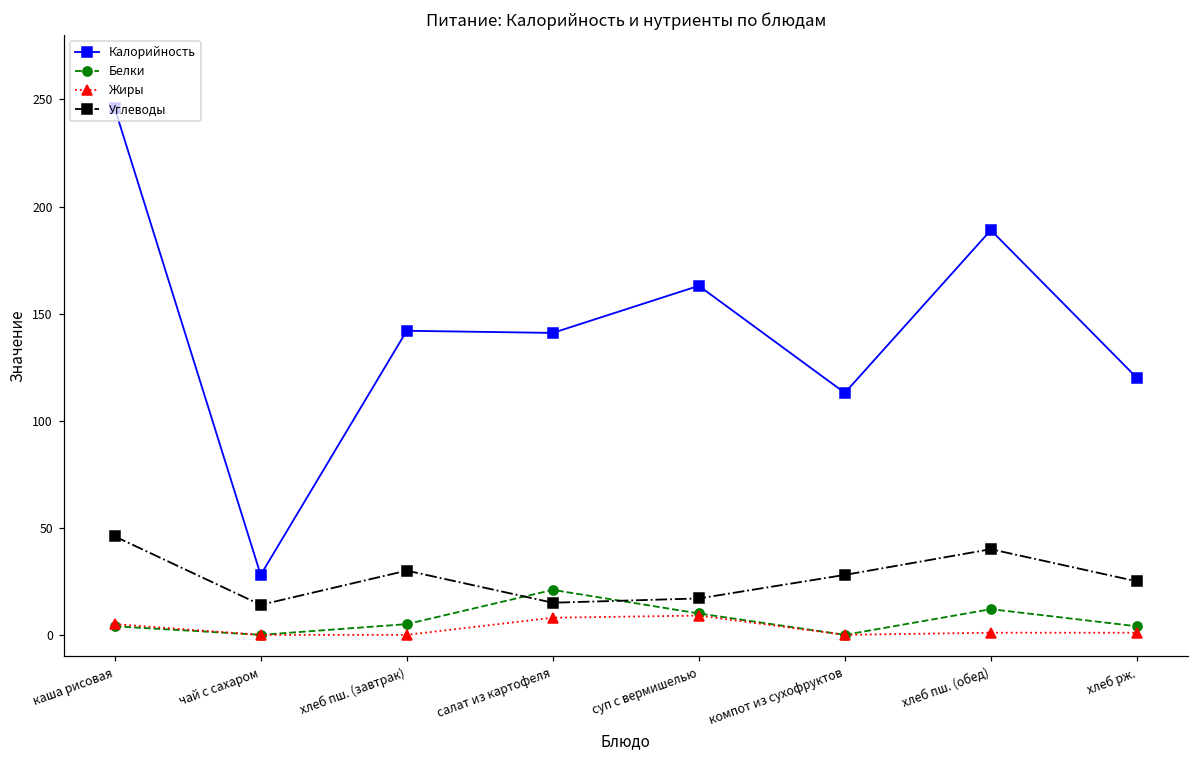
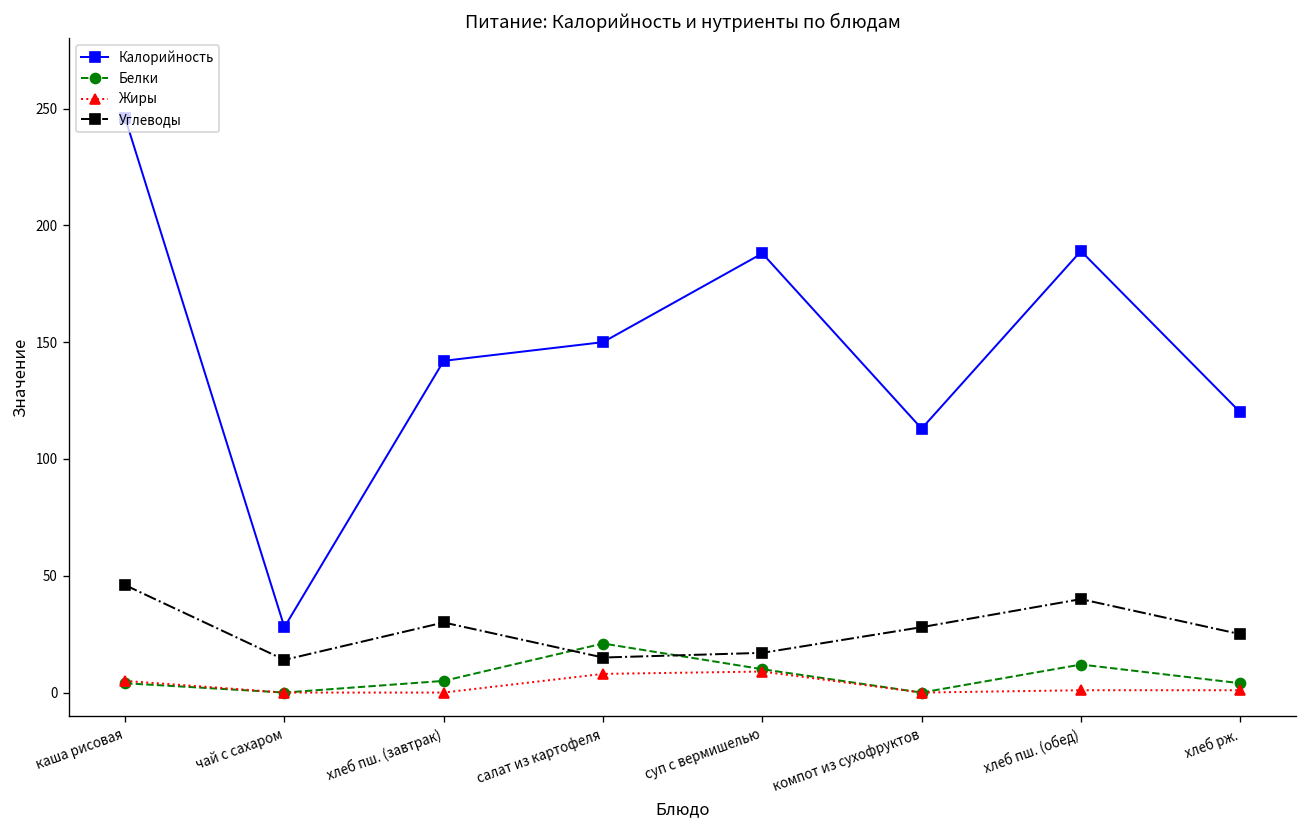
Калорийность, салат из картофеля: 141 -> 150
Калорийность, суп с вермишелью: 163 -> 188
